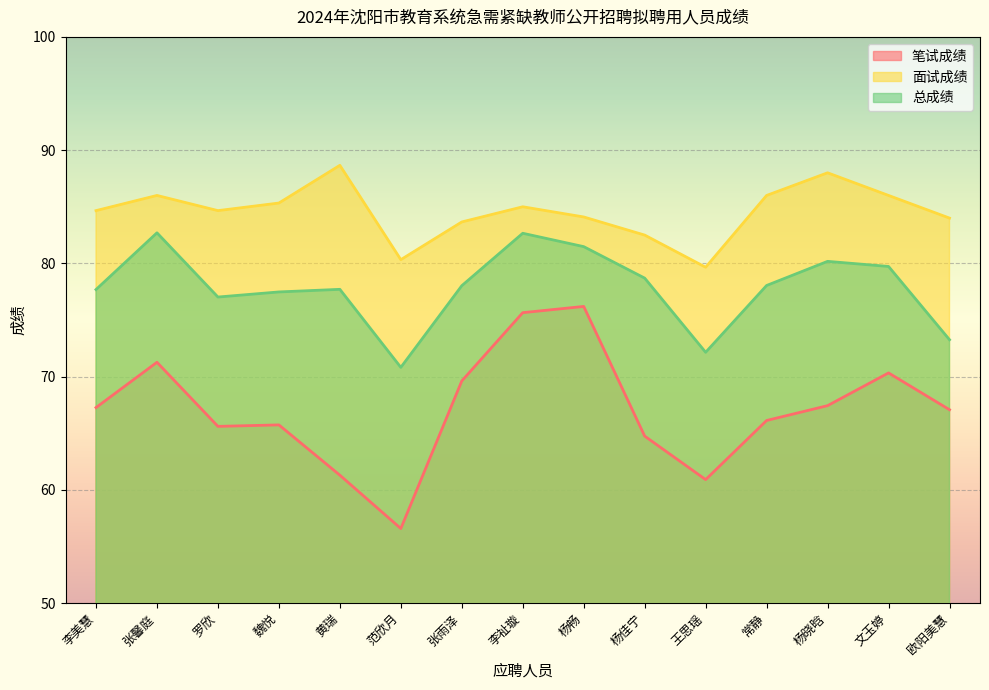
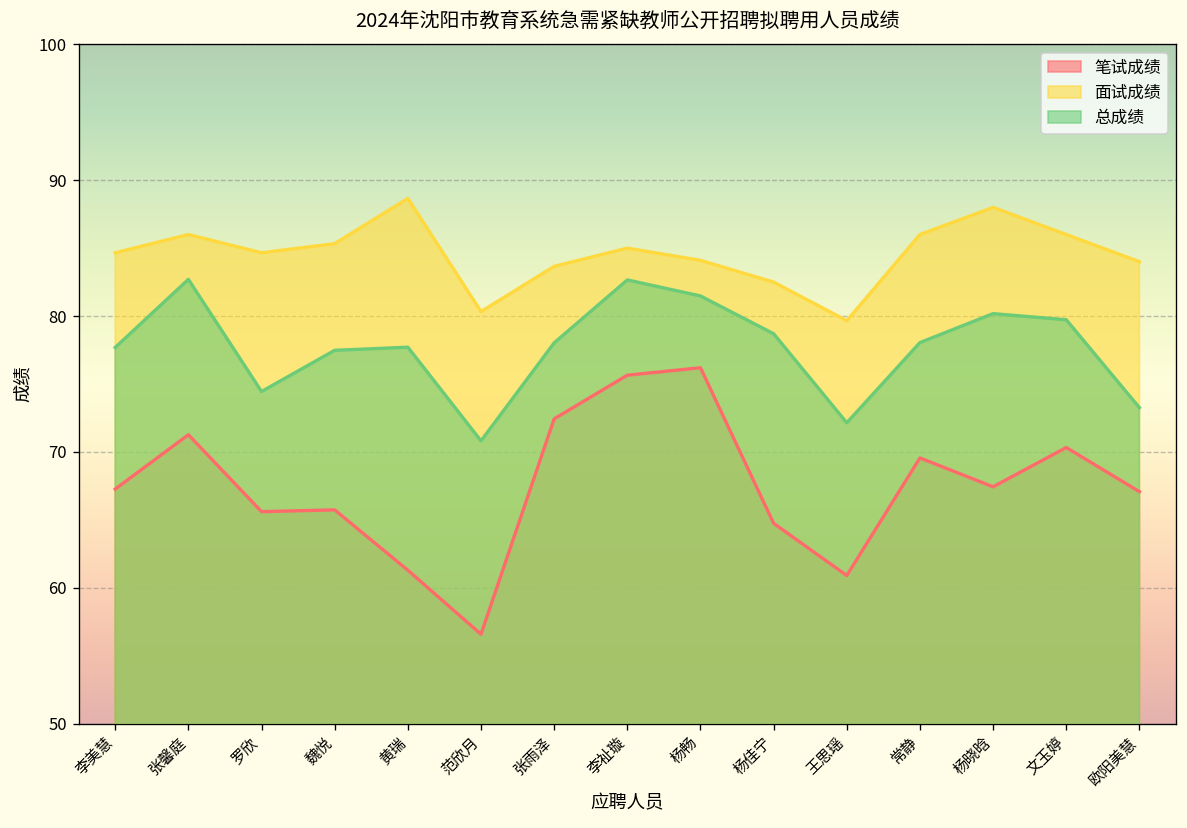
总成绩, 罗欣: 77.0 -> 74.5
笔试成绩, 张雨泽: 69.6 -> 72.4
笔试成绩, 常静: 66.1 -> 69.6
